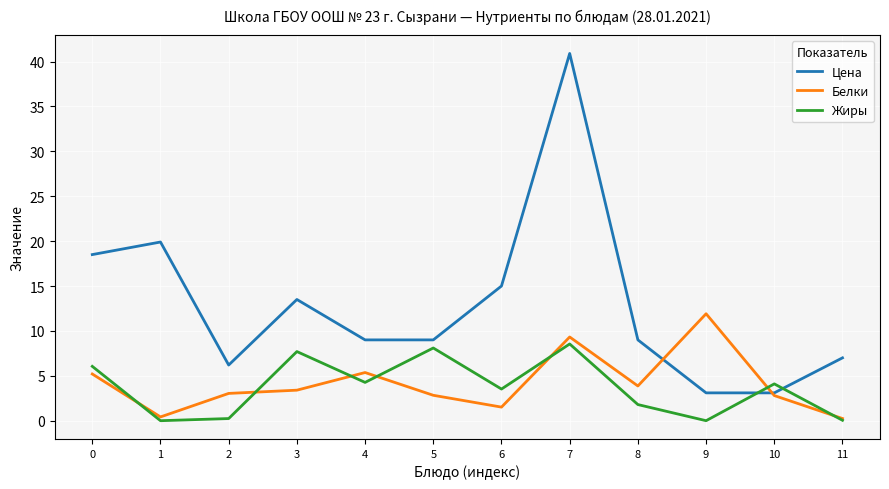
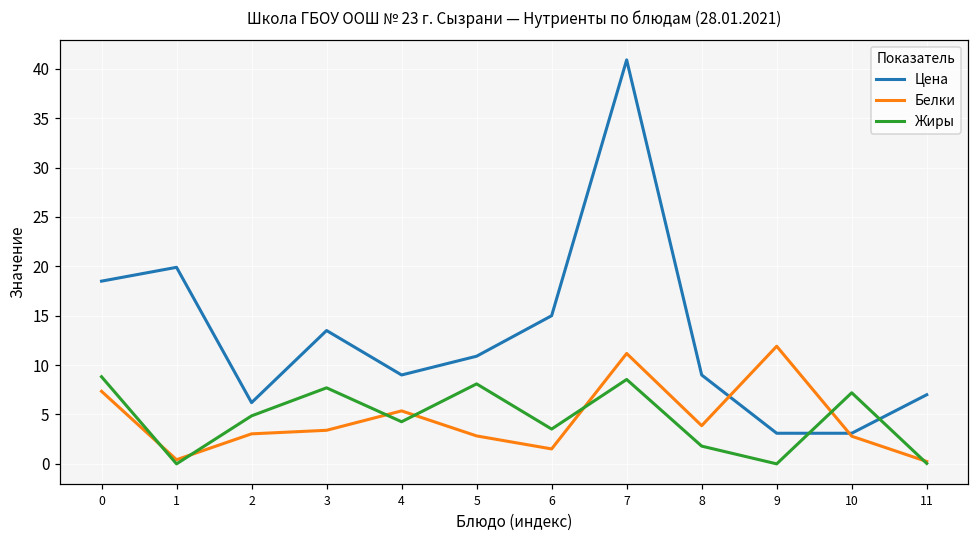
Белки, 0: 5 -> 7
Жиры, 0: 6 -> 9
Жиры, 2: 0 -> 5
Цена, 5: 9 -> 11
Белки, 7: 9 -> 11
Жиры, 10: 4 -> 7
